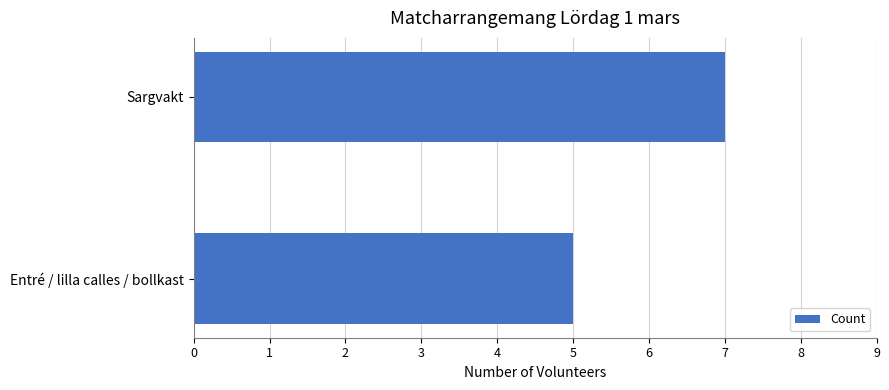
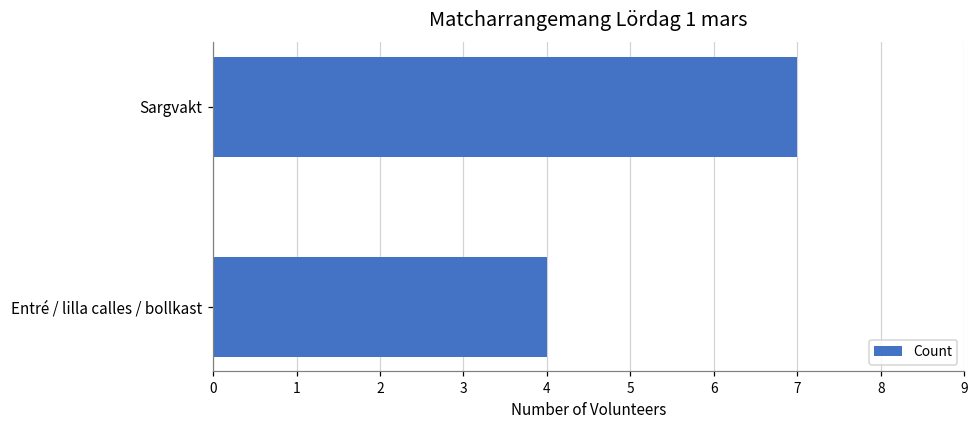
Entré / lilla calles / bollkast: 5 -> 4
